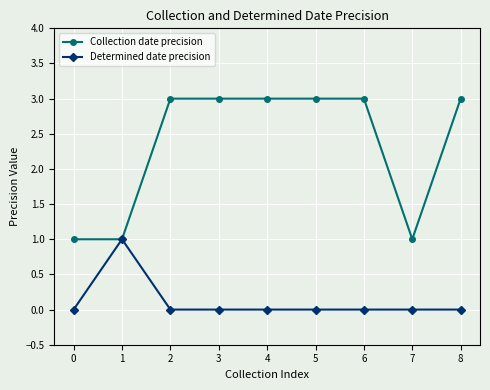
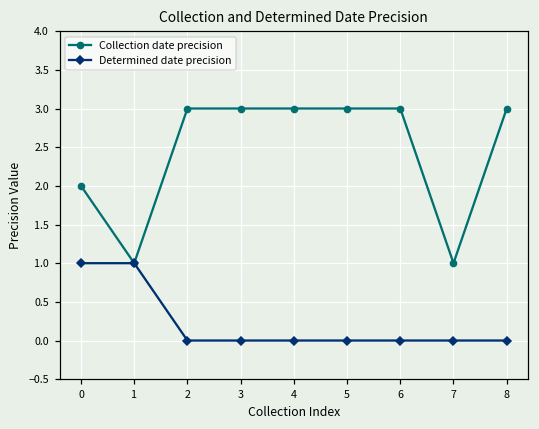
Collection date precision, 0: 1 -> 2
Determined date precision, 0: 0 -> 1
